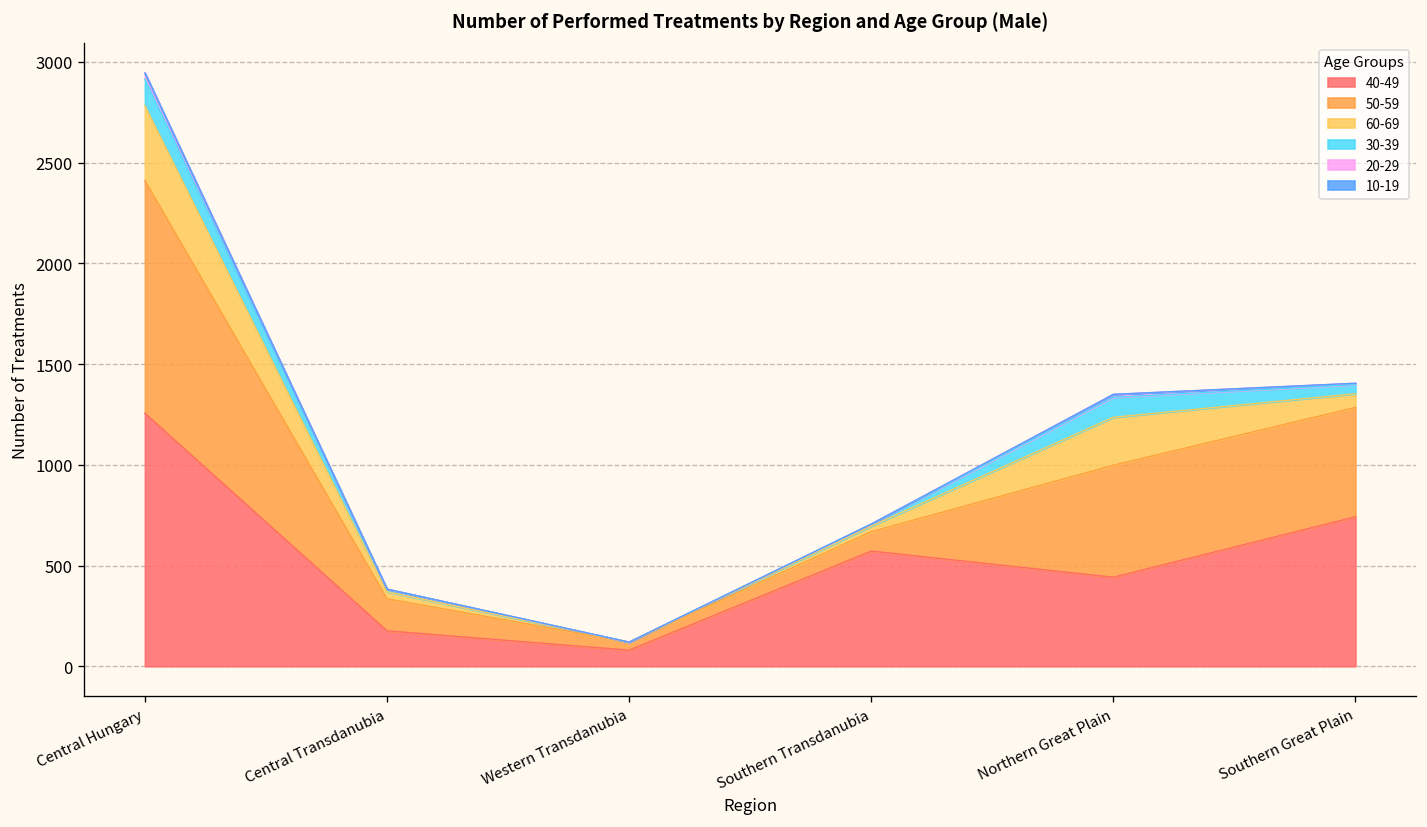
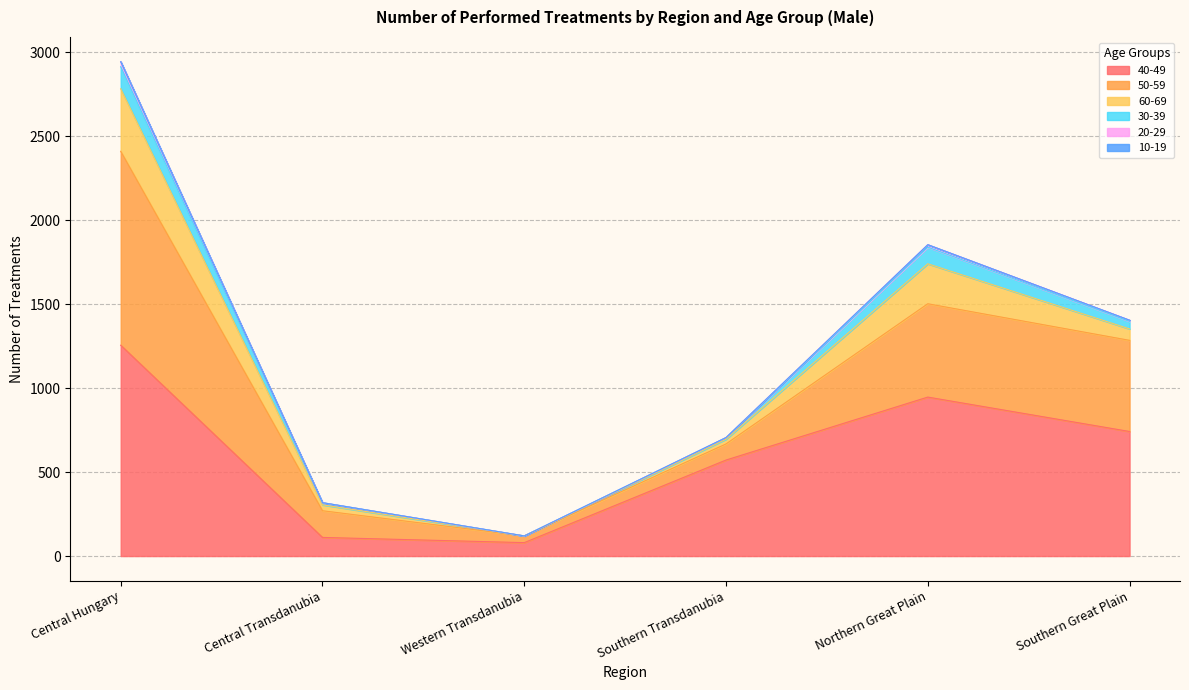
40-49, Central Transdanubia: 180 -> 110
40-49, Northern Great Plain: 440 -> 950
